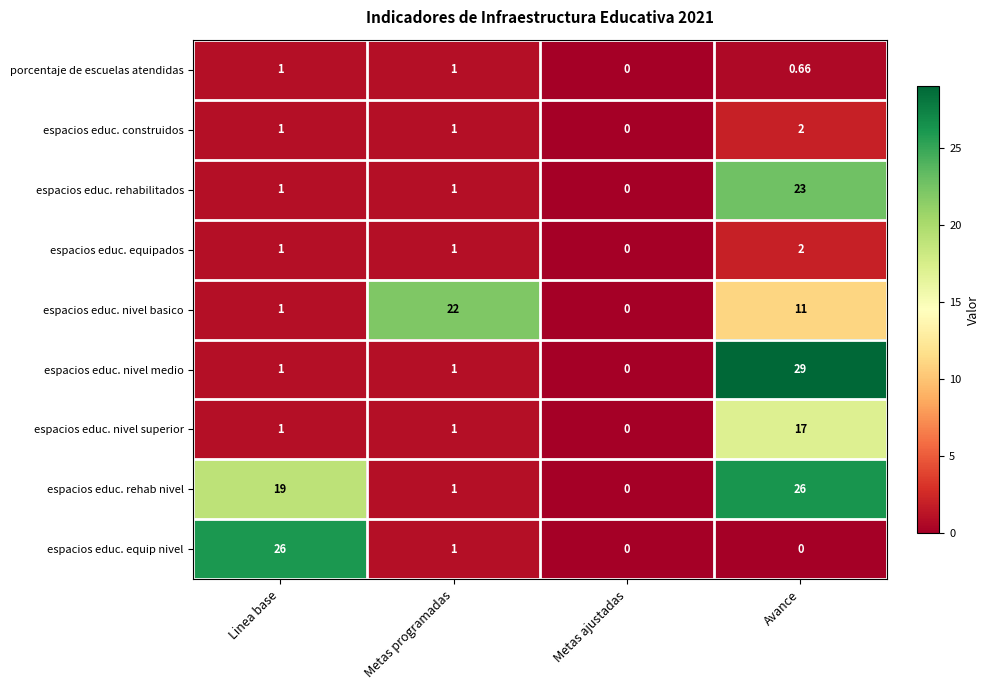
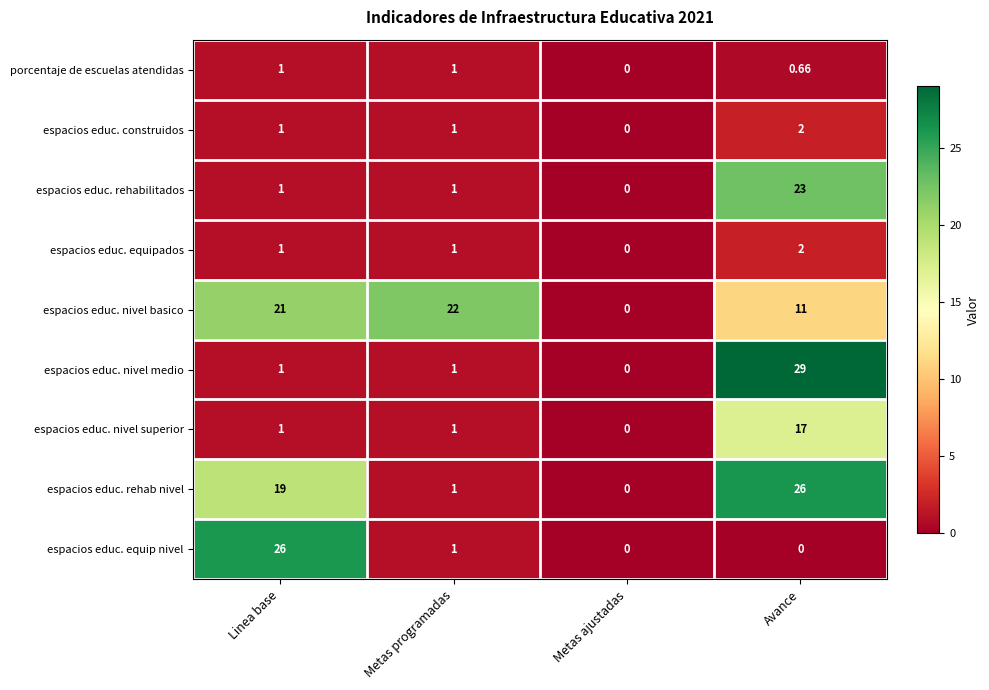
espacios educ. nivel basico, Linea base: 1 -> 21
